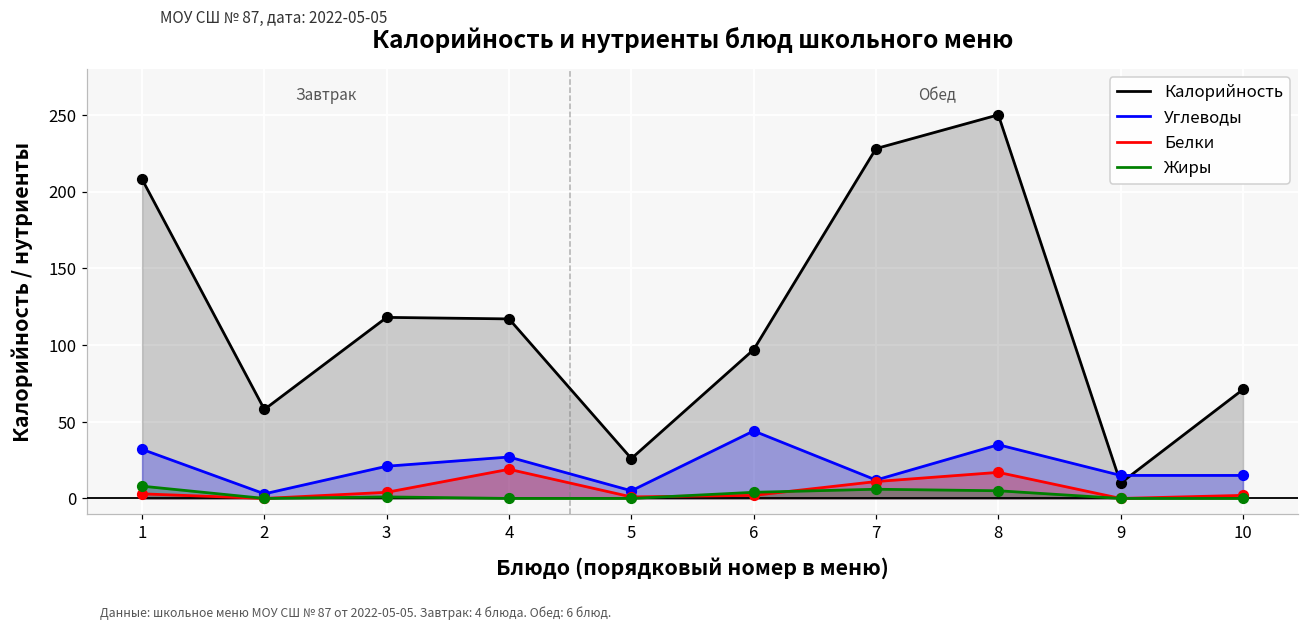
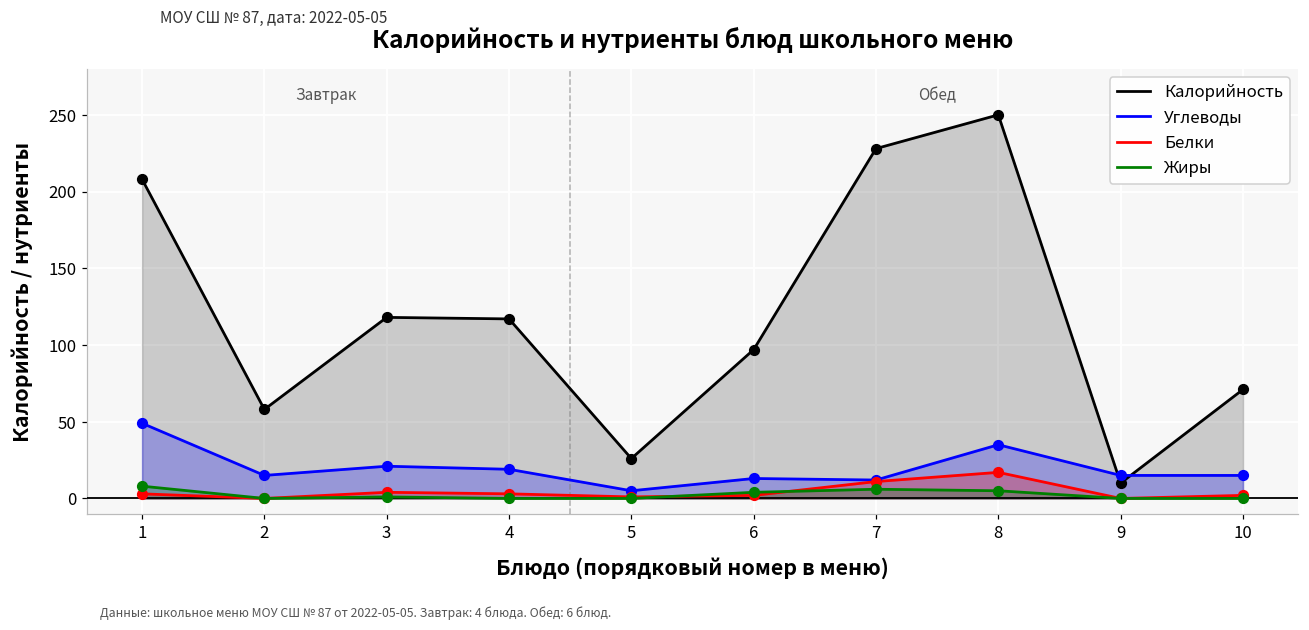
Углеводы, 1: 32 -> 49
Углеводы, 2: 3 -> 15
Углеводы, 4: 27 -> 19
Белки, 4: 19 -> 3
Углеводы, 6: 44 -> 13
